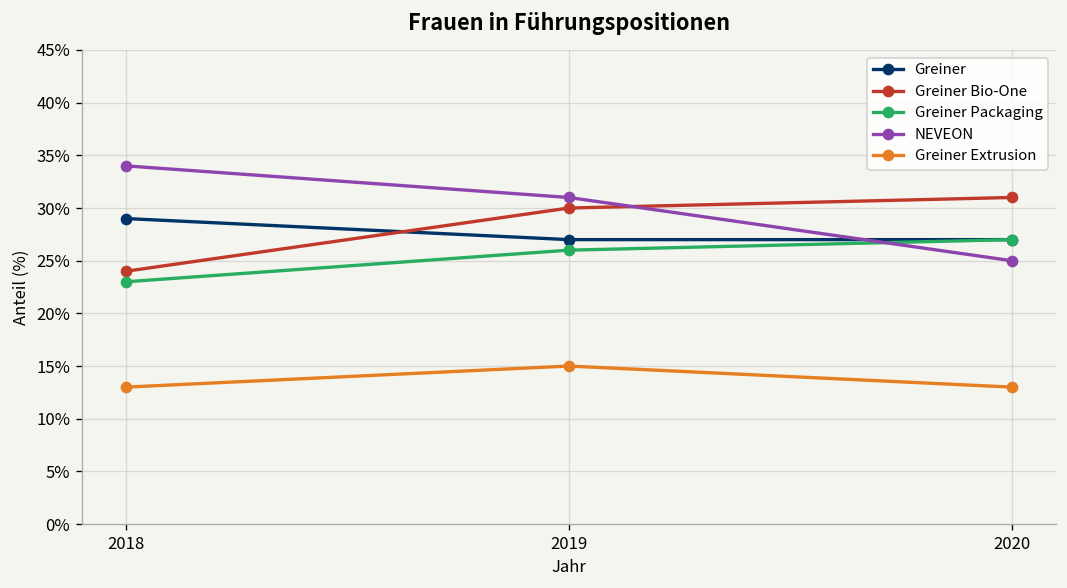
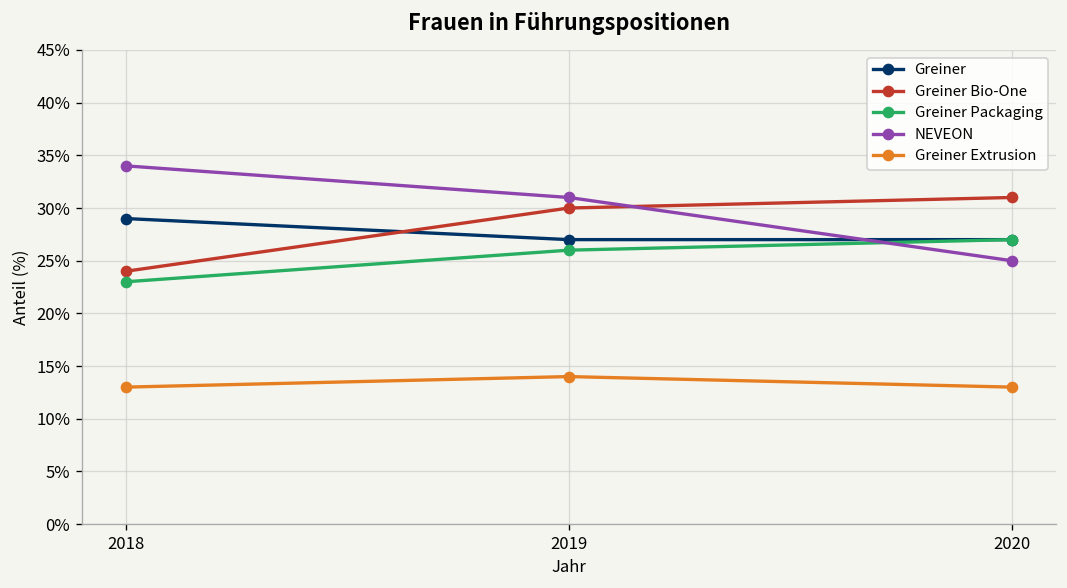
Greiner Extrusion, 2019: 15% -> 14%
